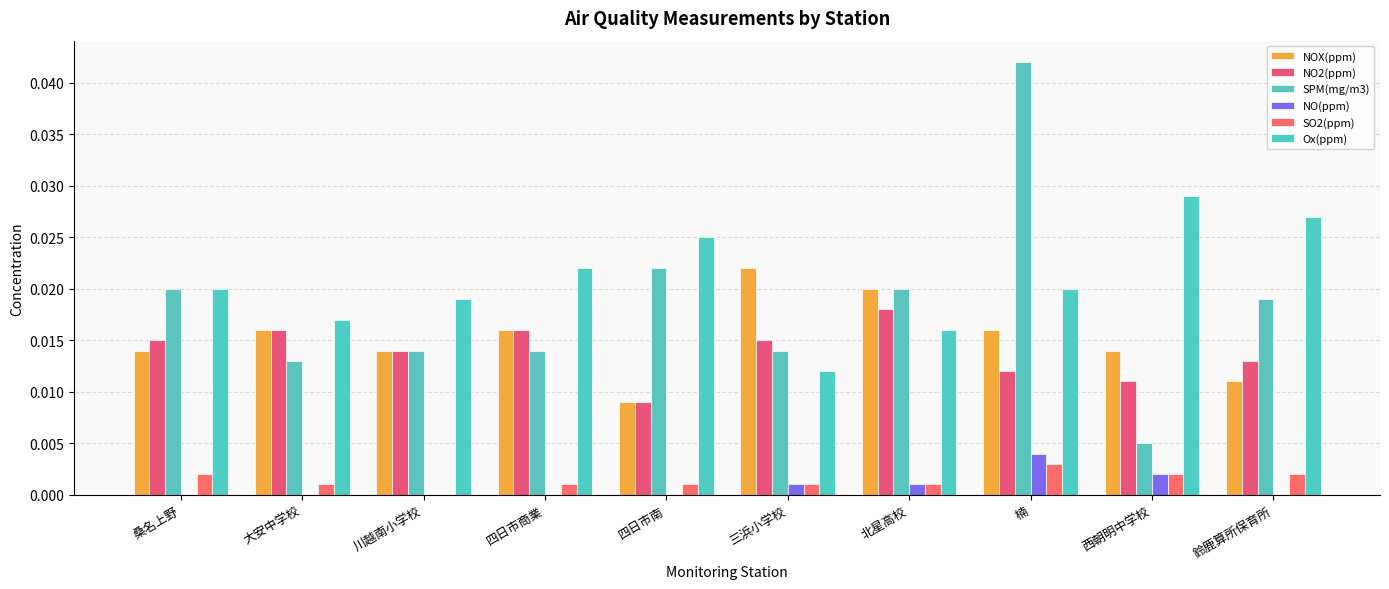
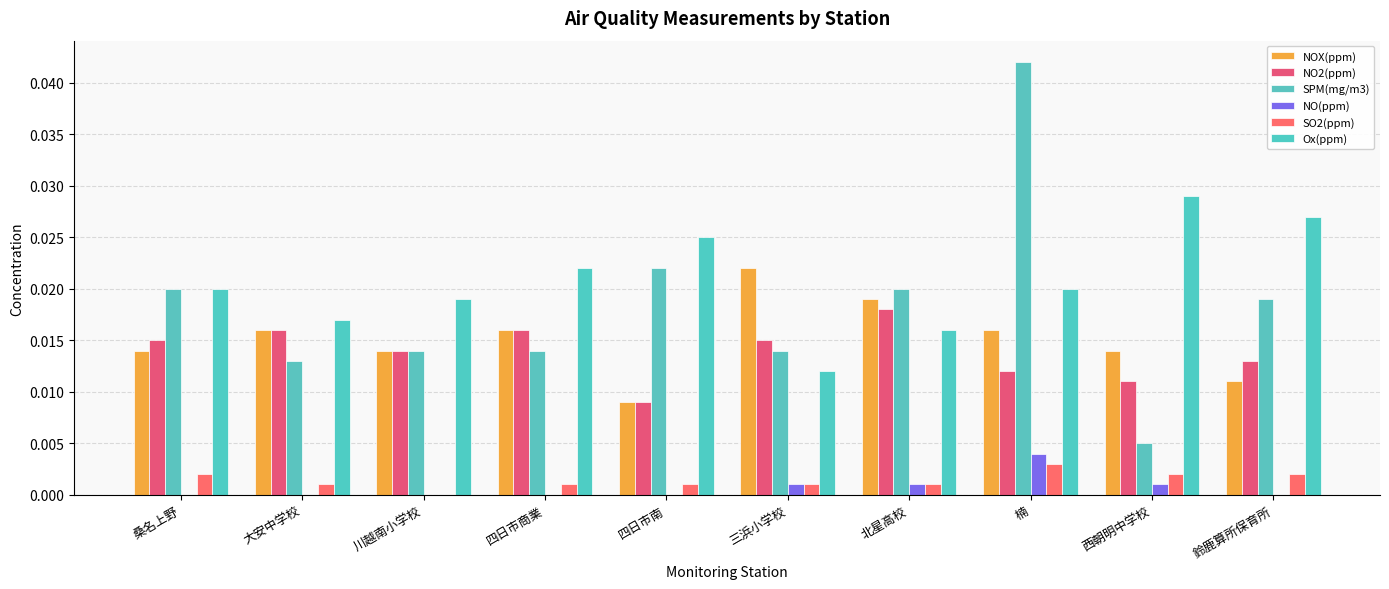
NOX(ppm), 北星高校: 0.020 -> 0.019
NO(ppm), 西朝明中学校: 0.002 -> 0.001
